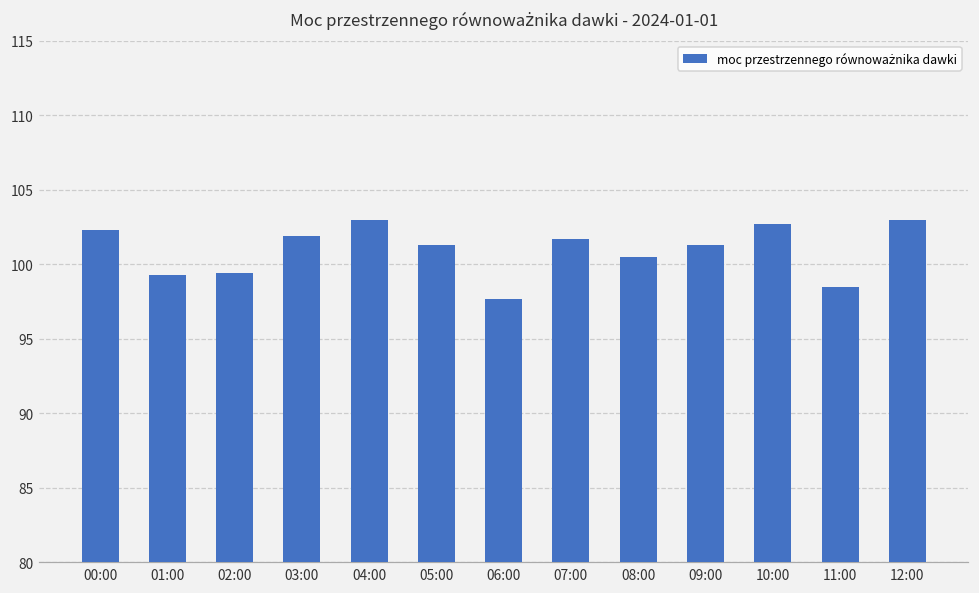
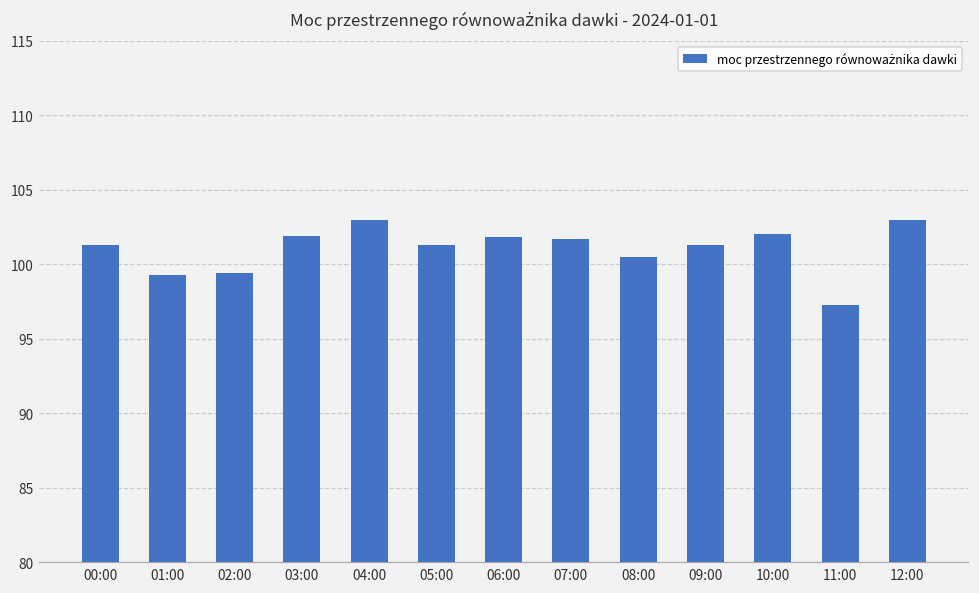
00:00: 102.3 -> 101.3
06:00: 97.7 -> 101.8
10:00: 102.7 -> 102.0
11:00: 98.5 -> 97.3
